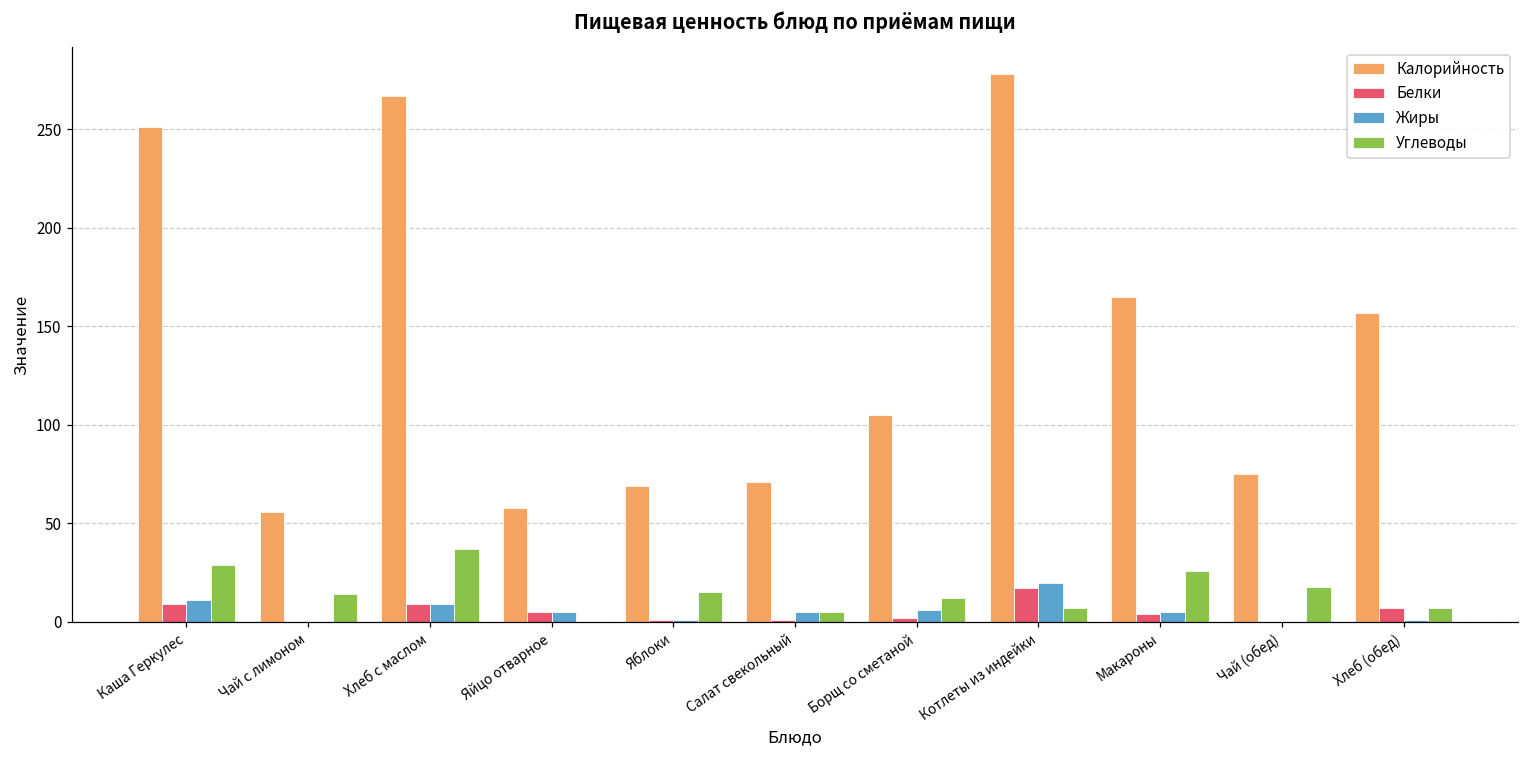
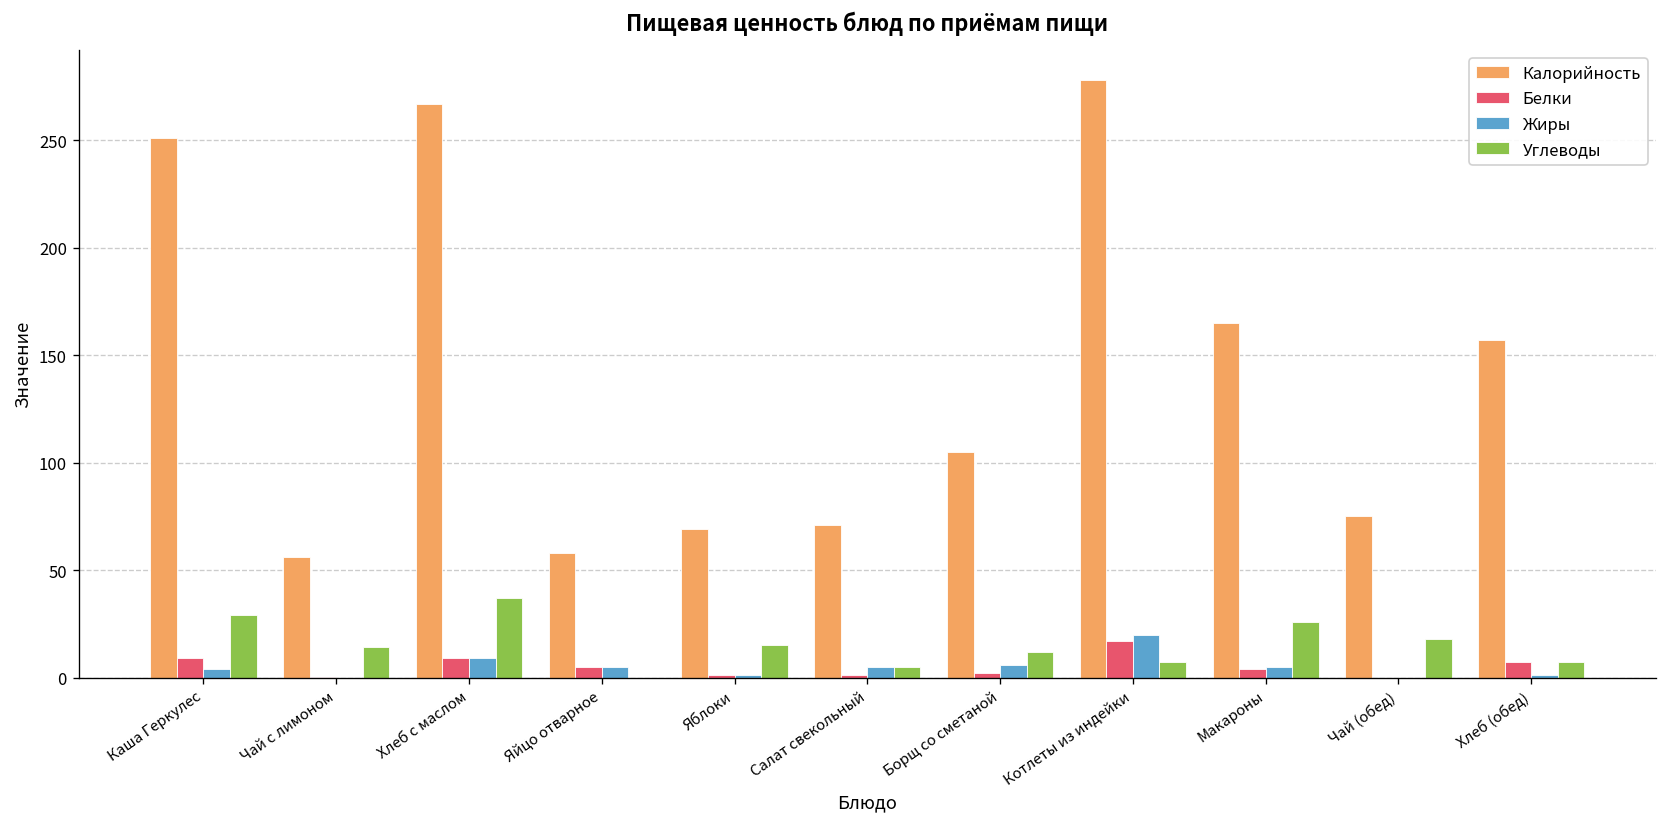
Жиры, Каша Геркулес: 11 -> 4
